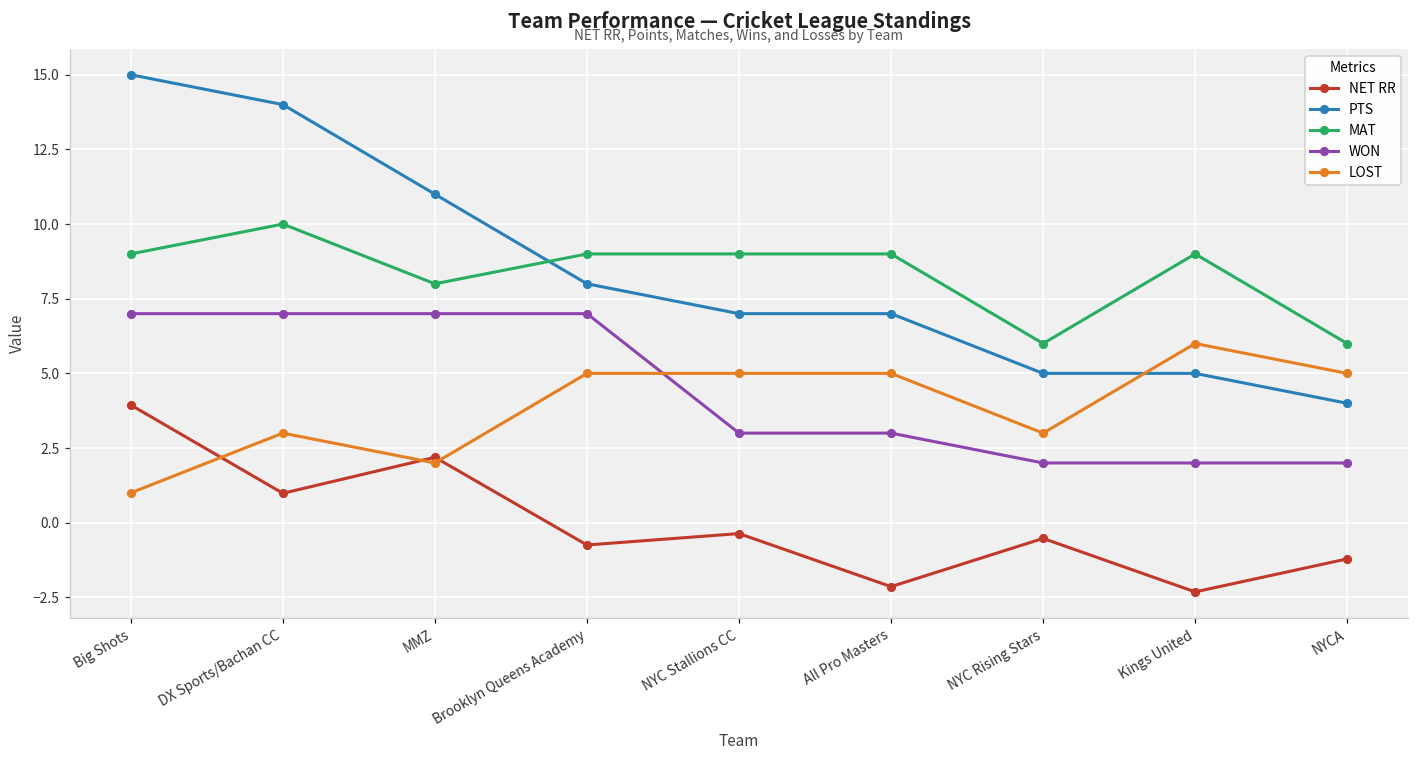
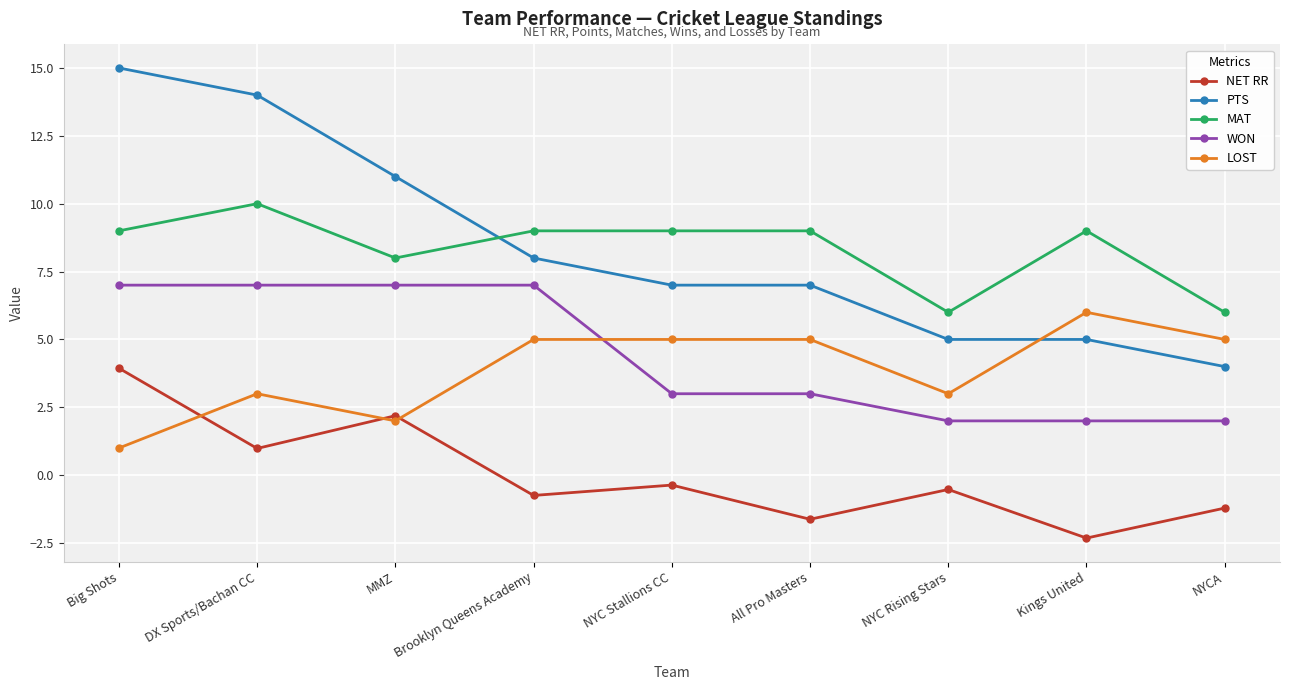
NET RR, All Pro Masters: -2.1 -> -1.6
